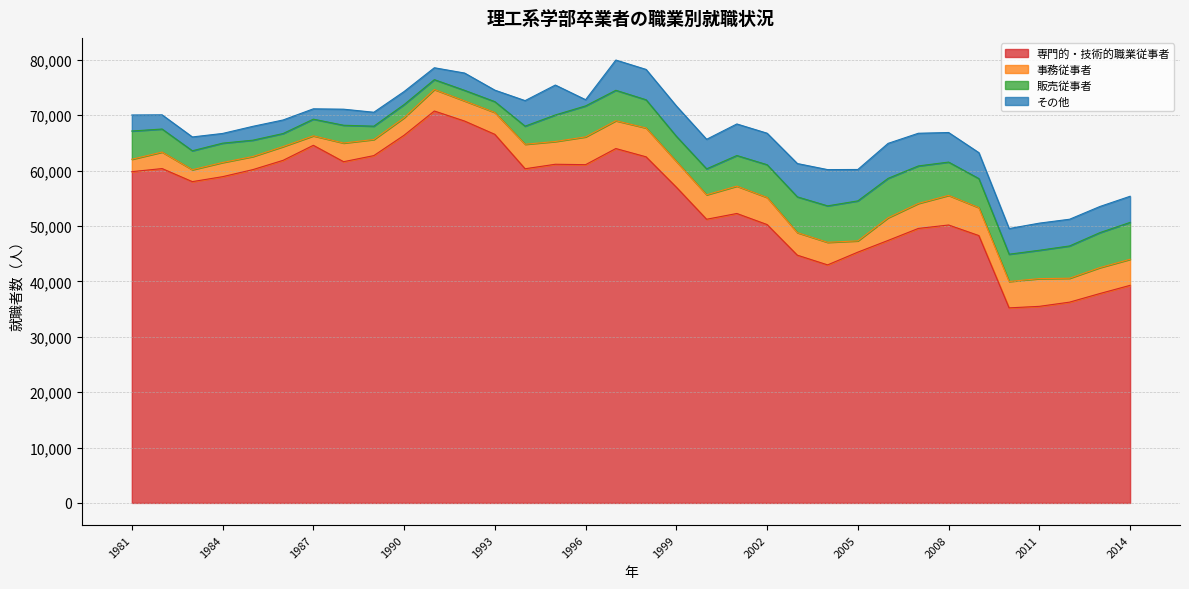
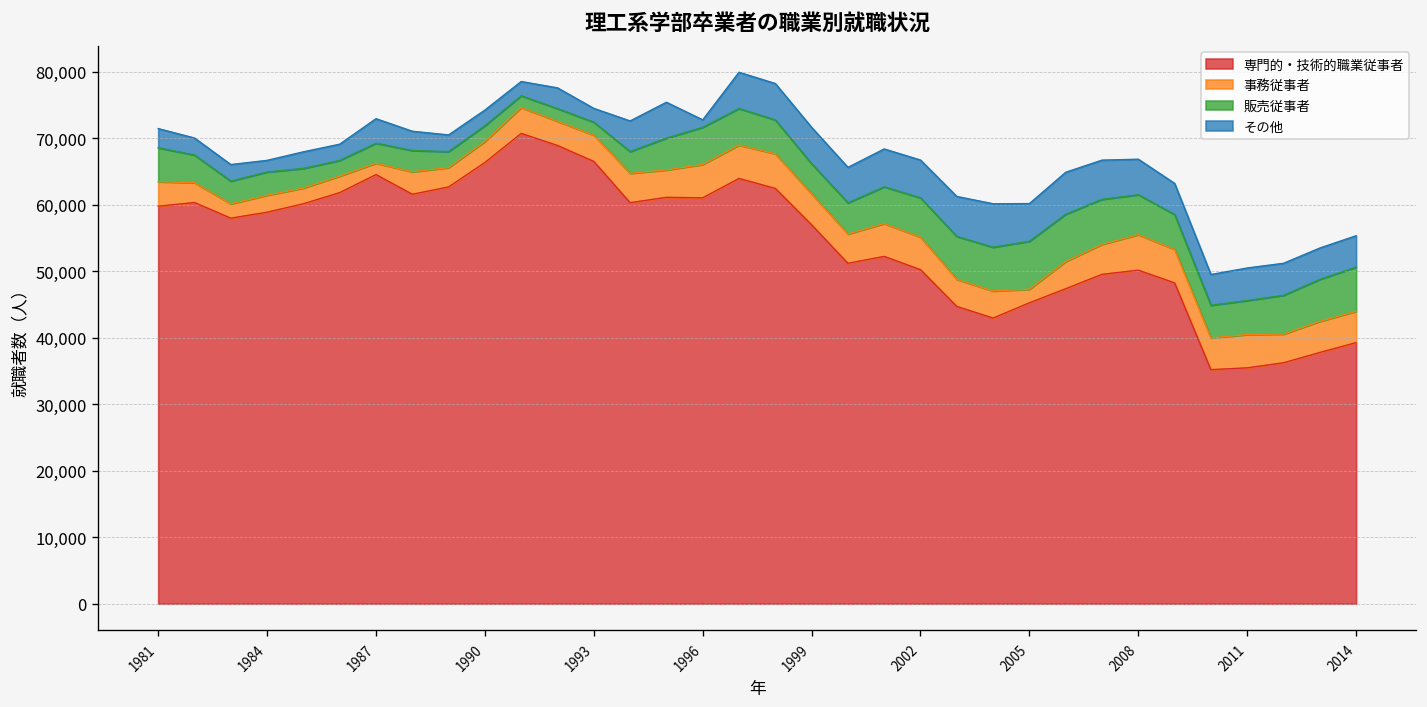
事務従事者, 1981: 2,000 -> 4,000
その他, 1987: 2,000 -> 4,000
